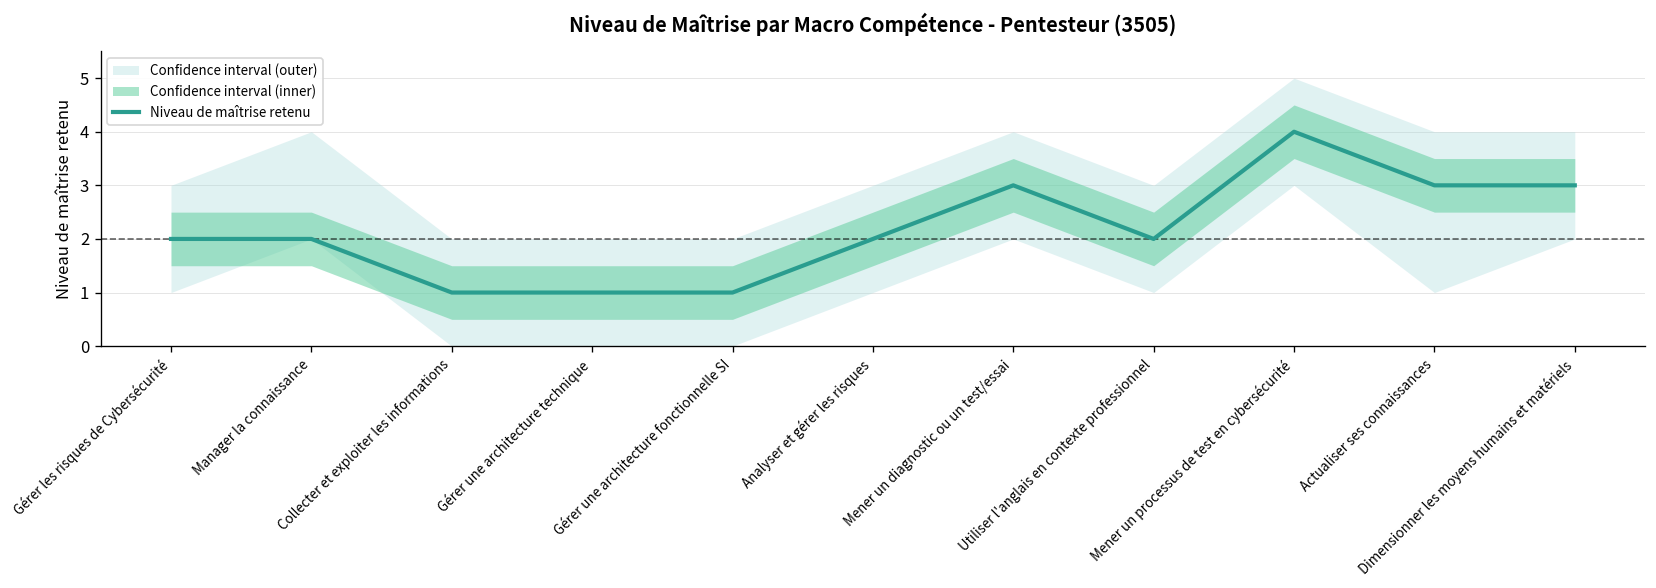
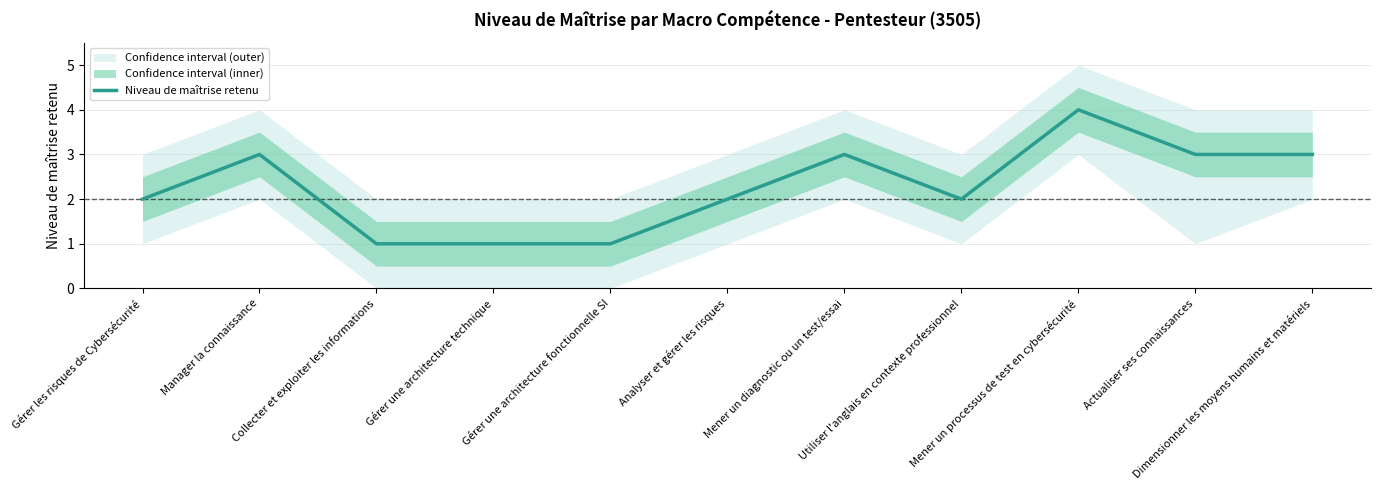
Niveau de maîtrise retenu, Manager la connaissance: 2 -> 3
